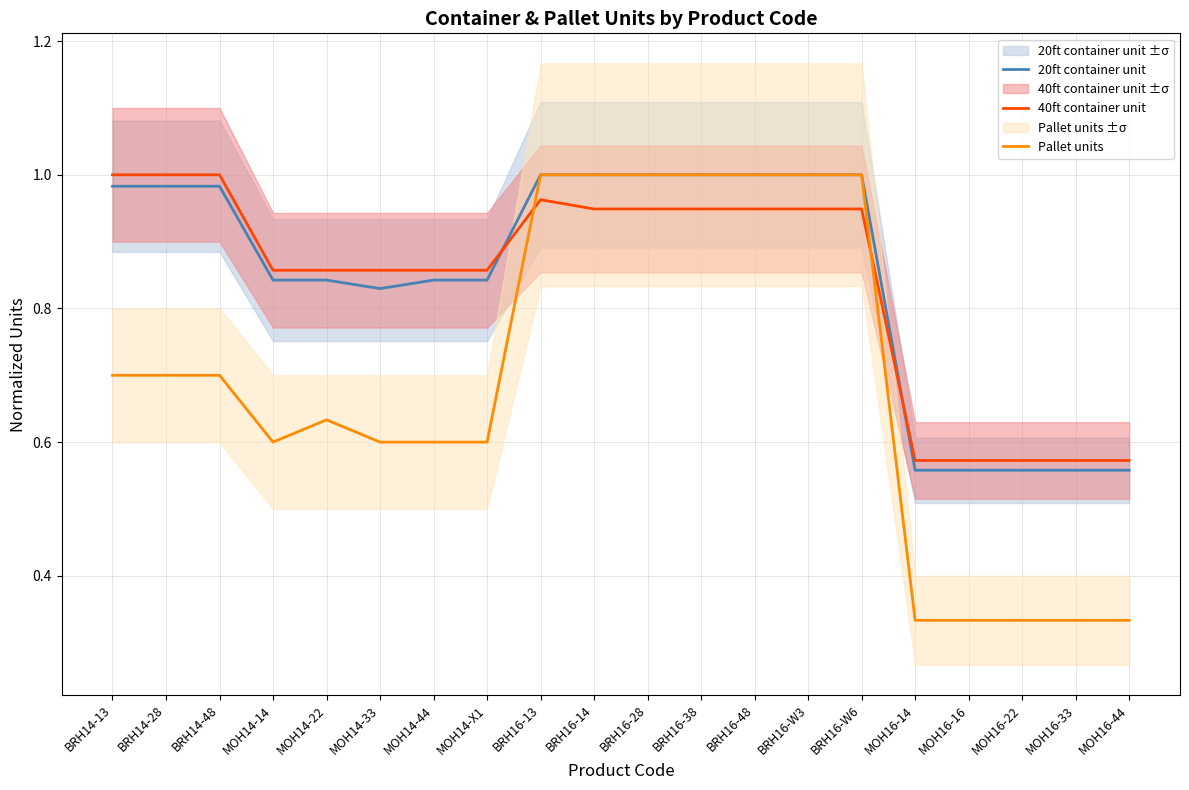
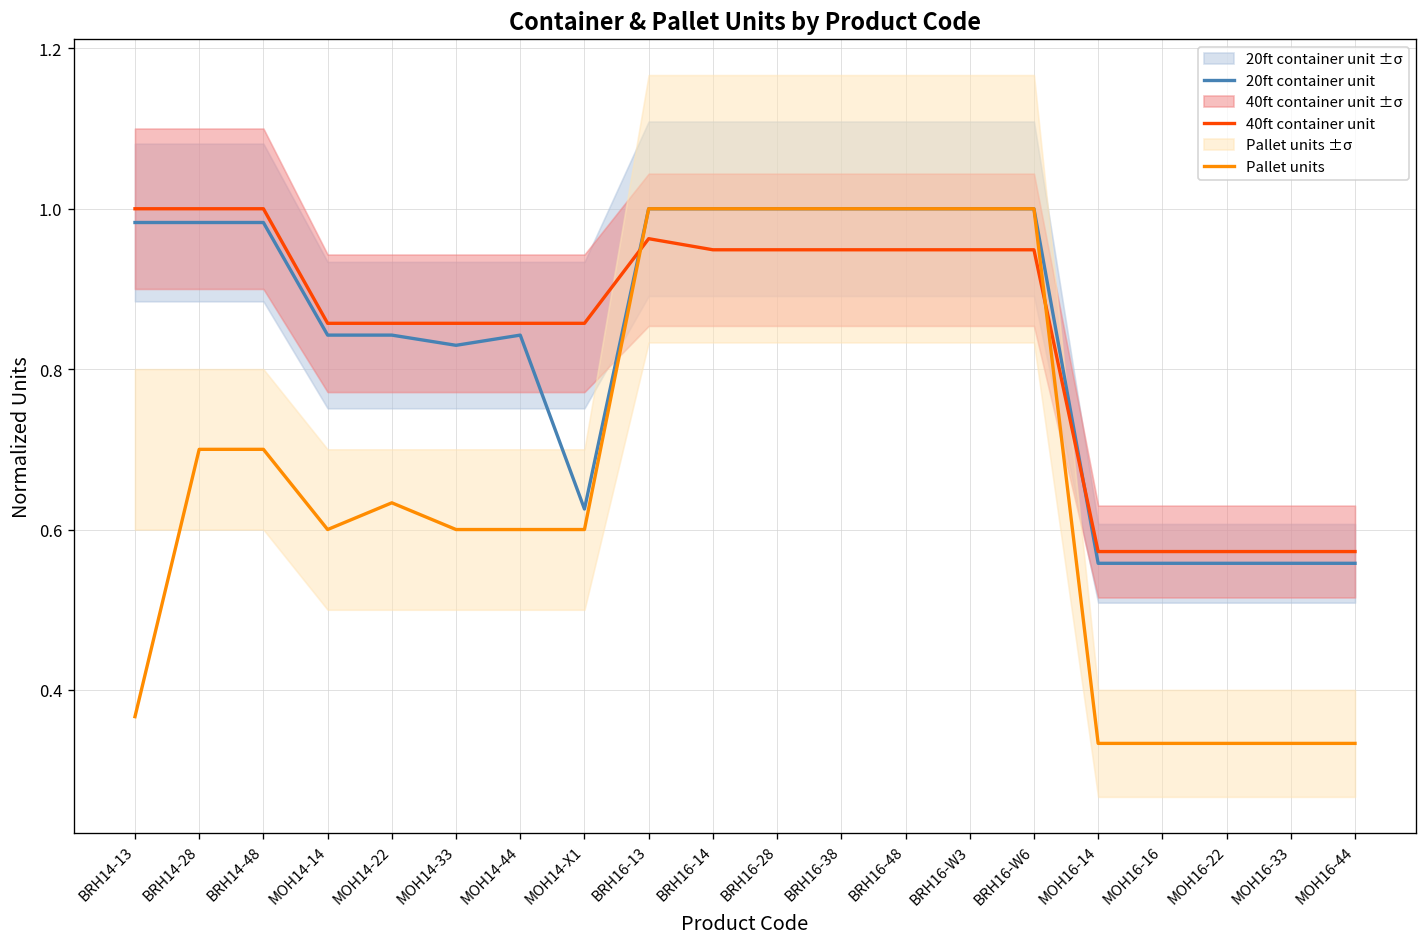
Pallet units, BRH14-13: 0.70 -> 0.37
20ft container unit, MOH14-X1: 0.84 -> 0.63
